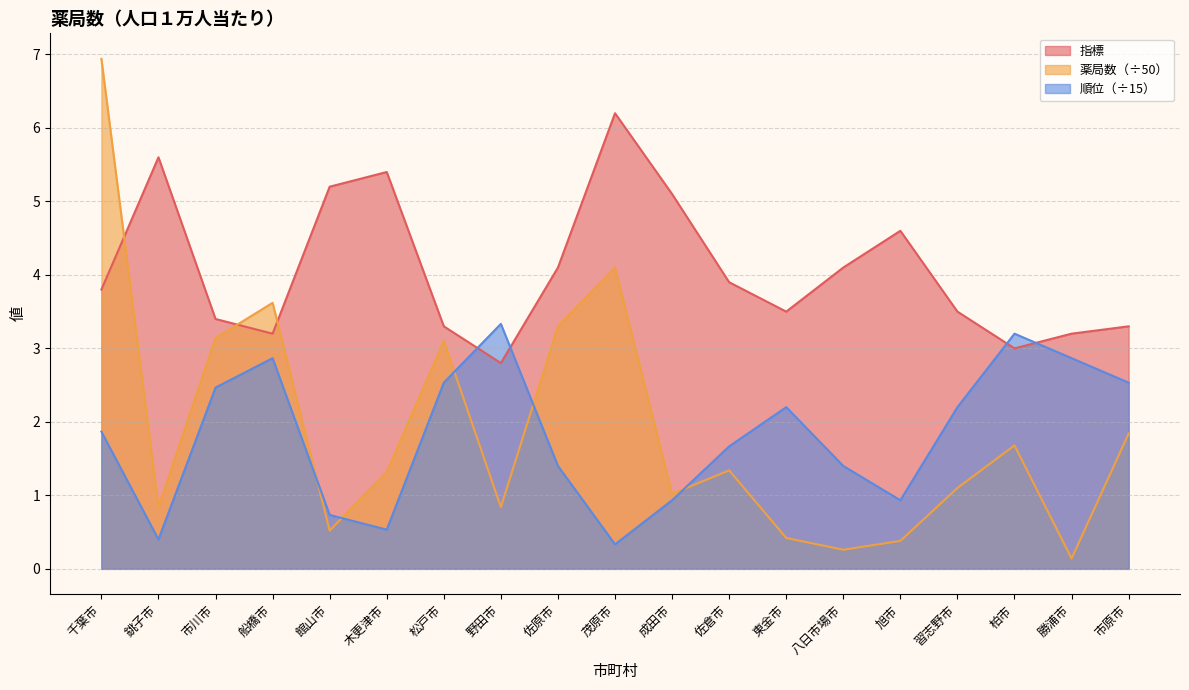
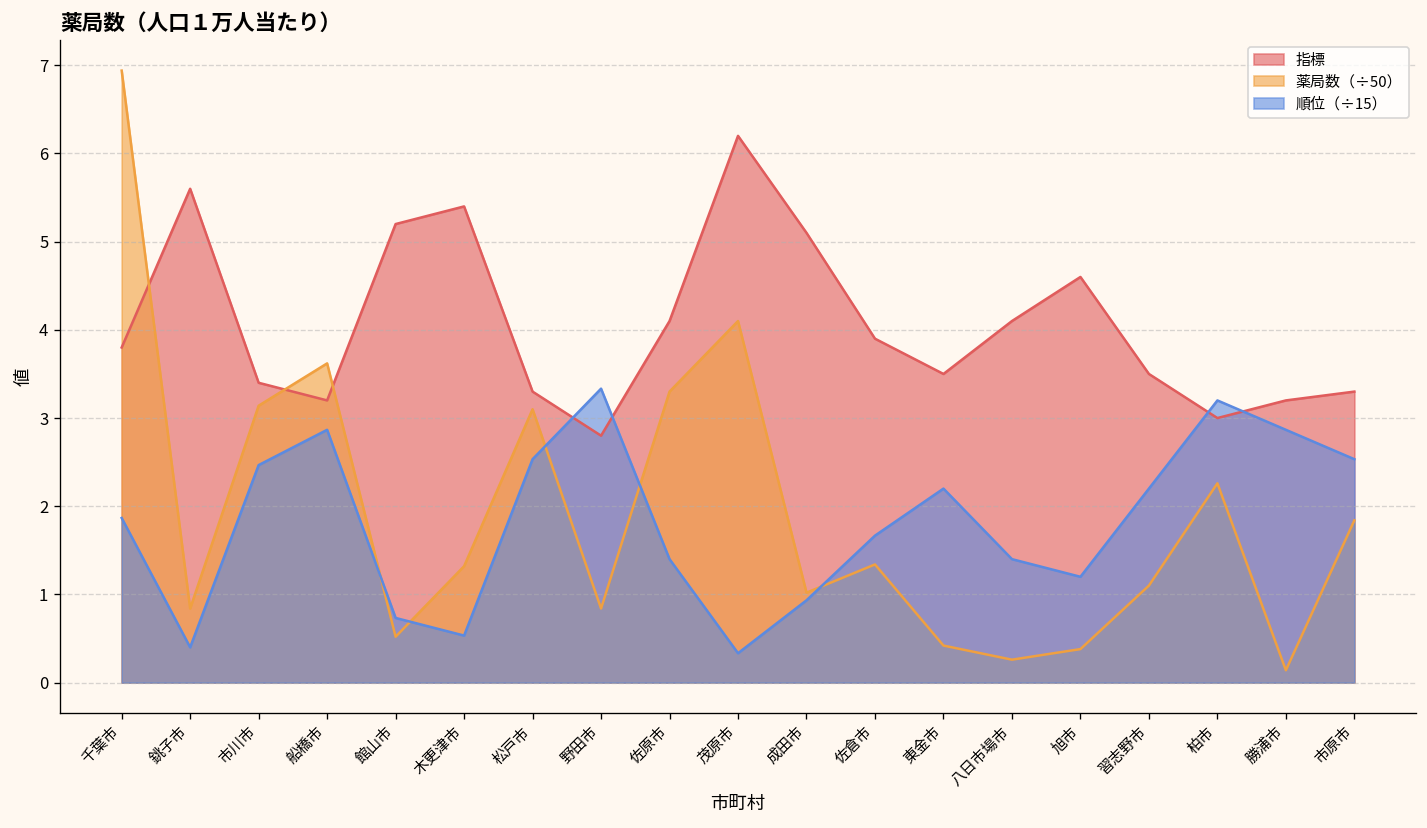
順位（÷15）, 旭市: 0.9 -> 1.2
薬局数（÷50）, 柏市: 1.7 -> 2.3
